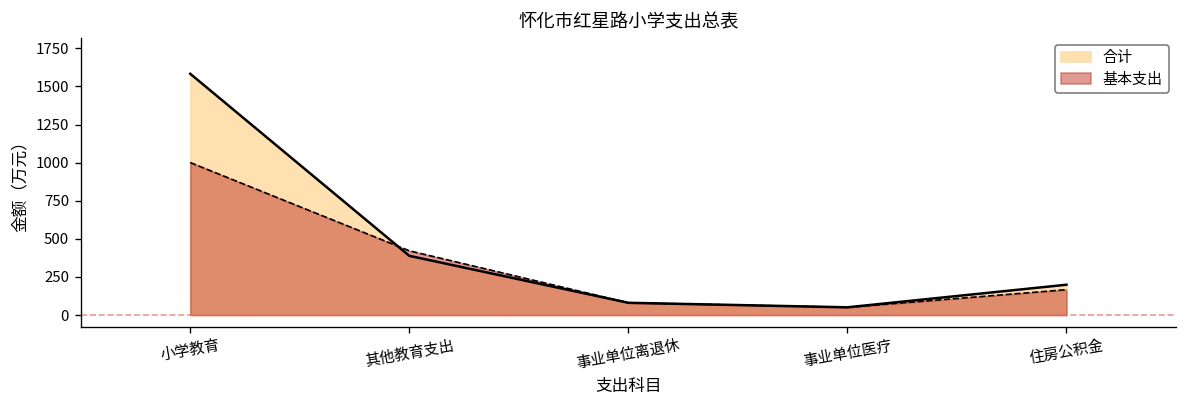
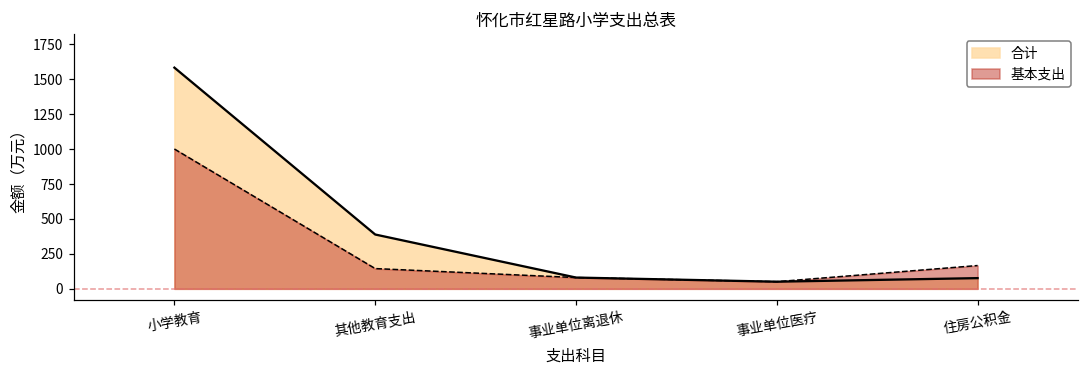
基本支出, 其他教育支出: 420 -> 140
合计, 住房公积金: 200 -> 80
